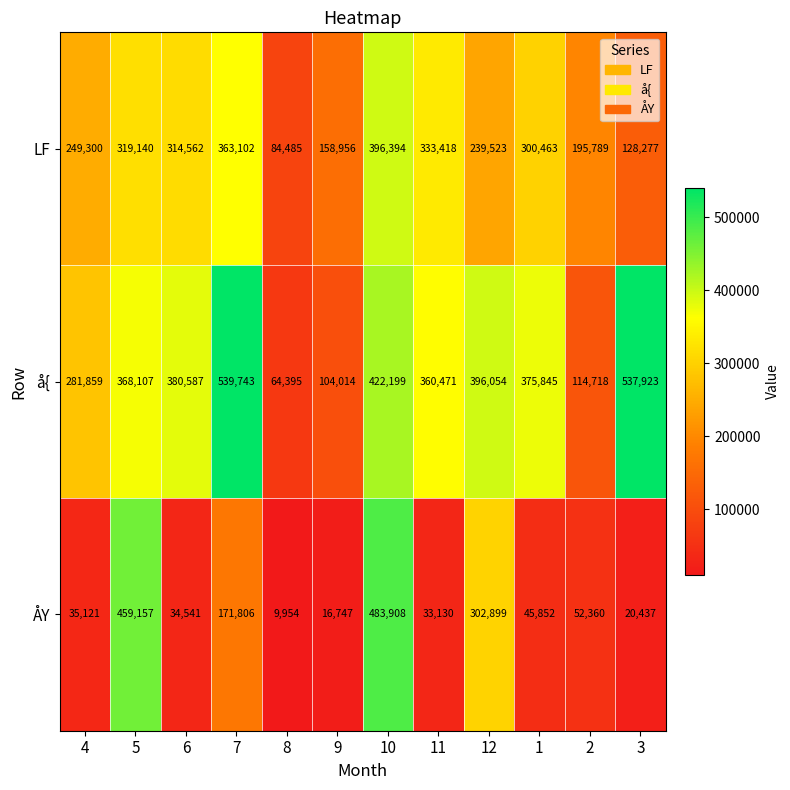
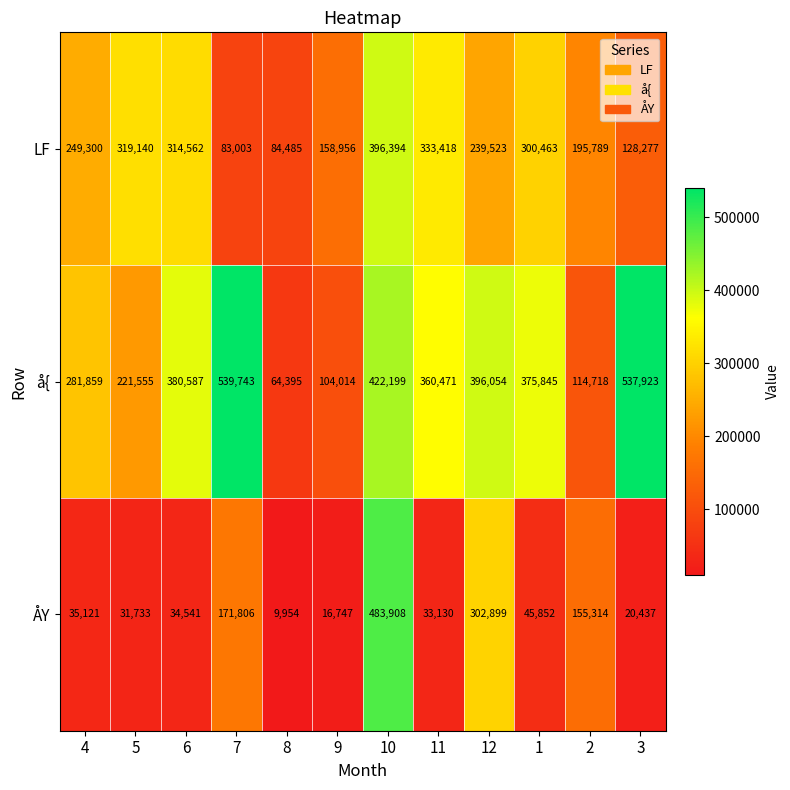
LF, 7: 363,102 -> 83,003
å{, 5: 368,107 -> 221,555
ÅY, 5: 459,157 -> 31,733
ÅY, 2: 52,360 -> 155,314
